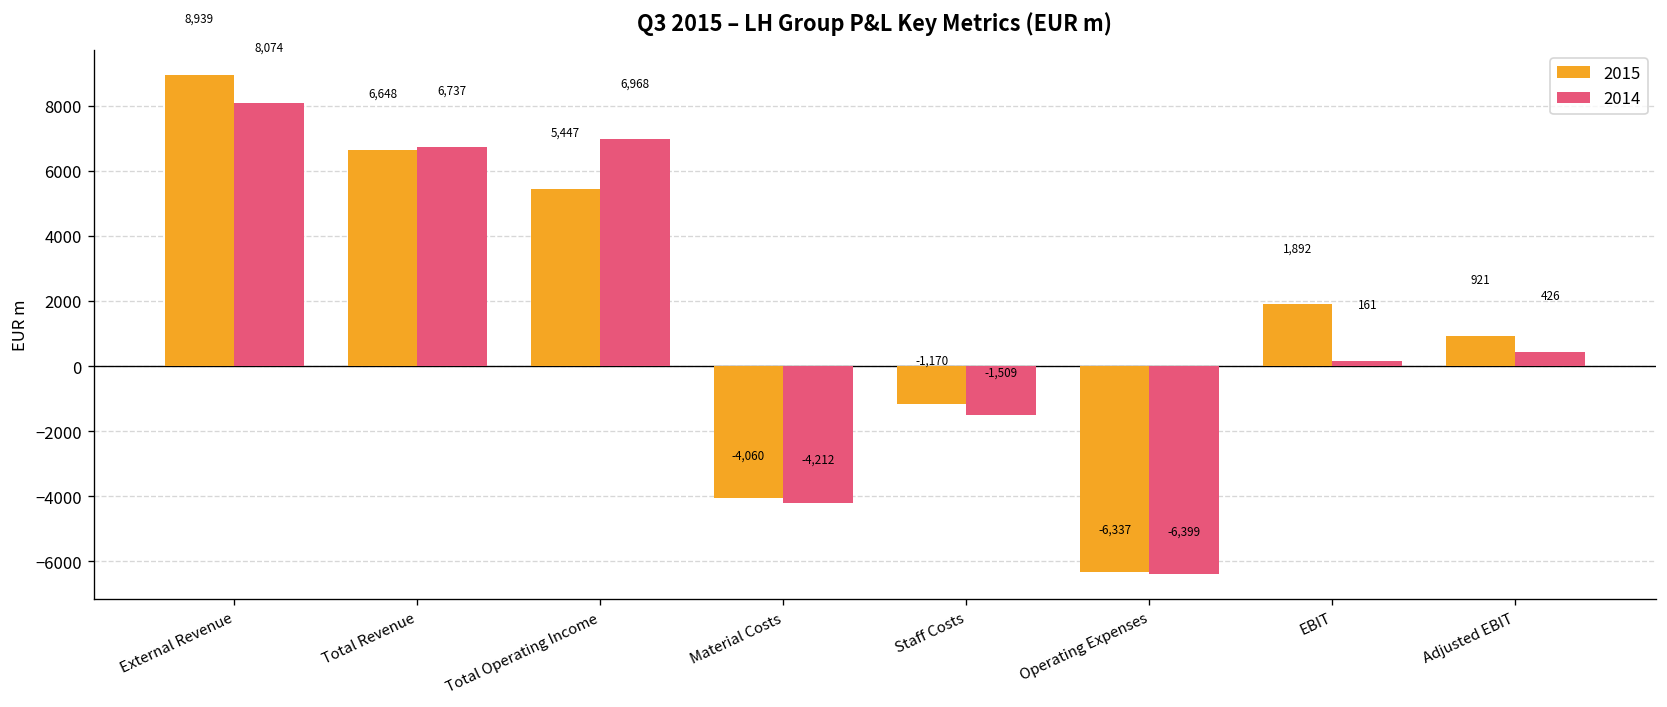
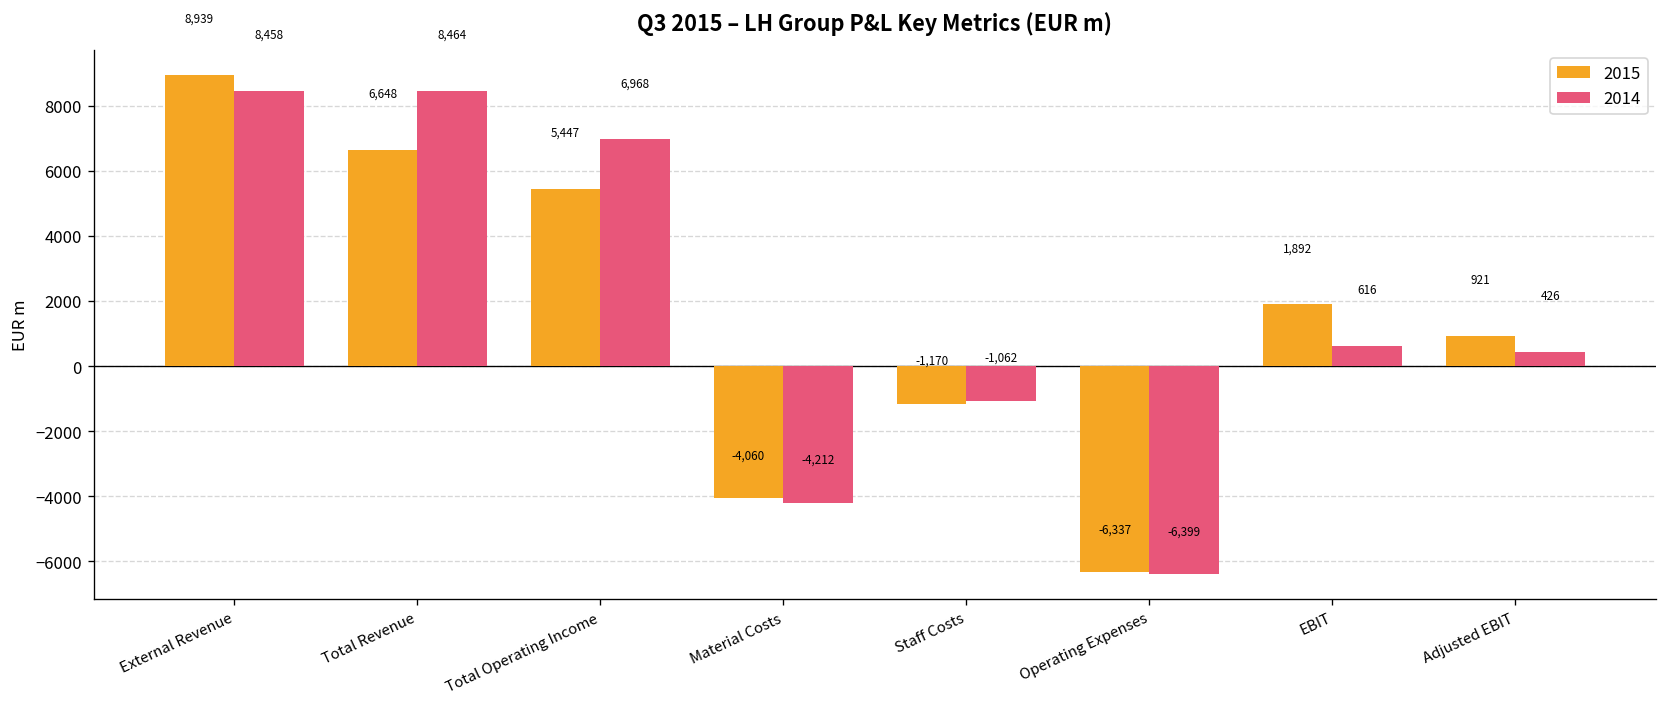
2014, External Revenue: 8,074 -> 8,458
2014, Total Revenue: 6,737 -> 8,464
2014, Staff Costs: -1,509 -> -1,062
2014, EBIT: 161 -> 616
